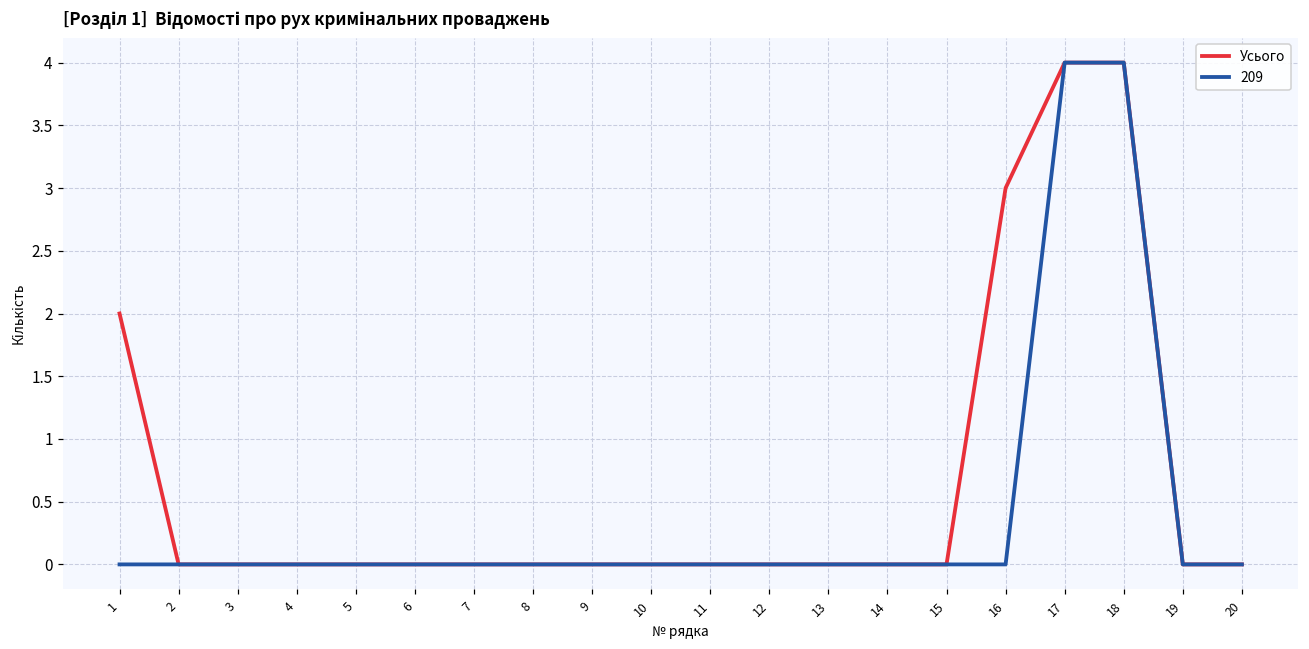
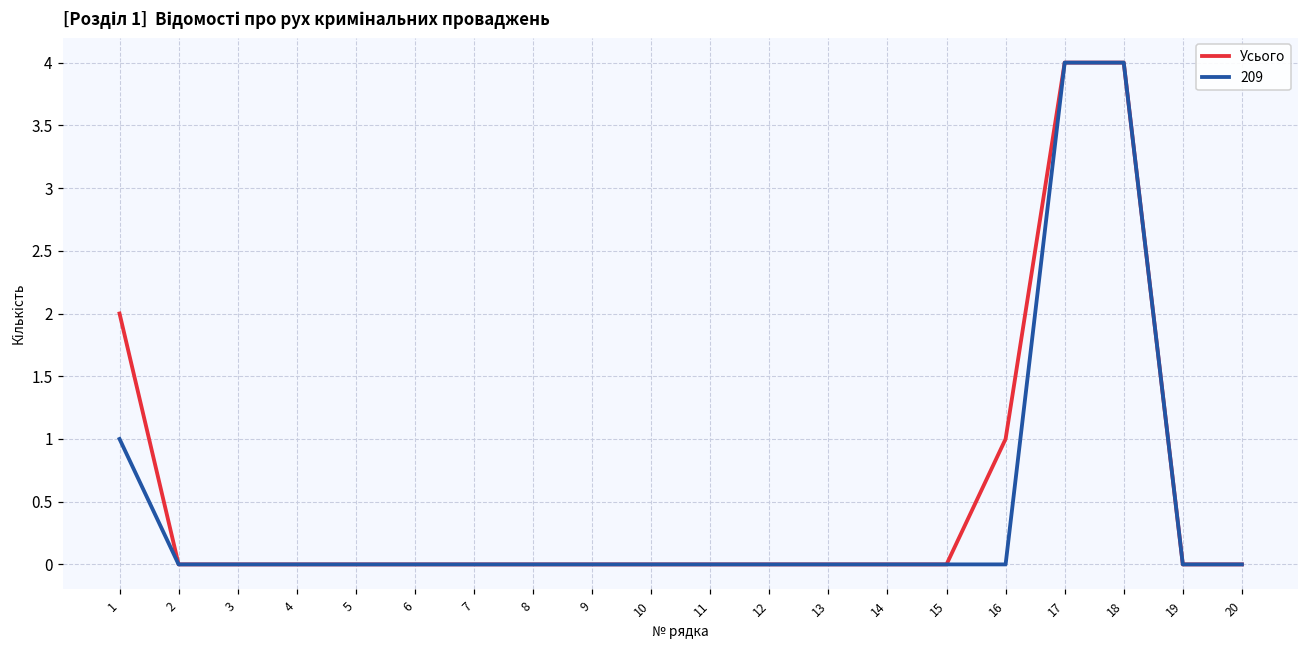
209, 1: 0 -> 1
Усього, 16: 3 -> 1
